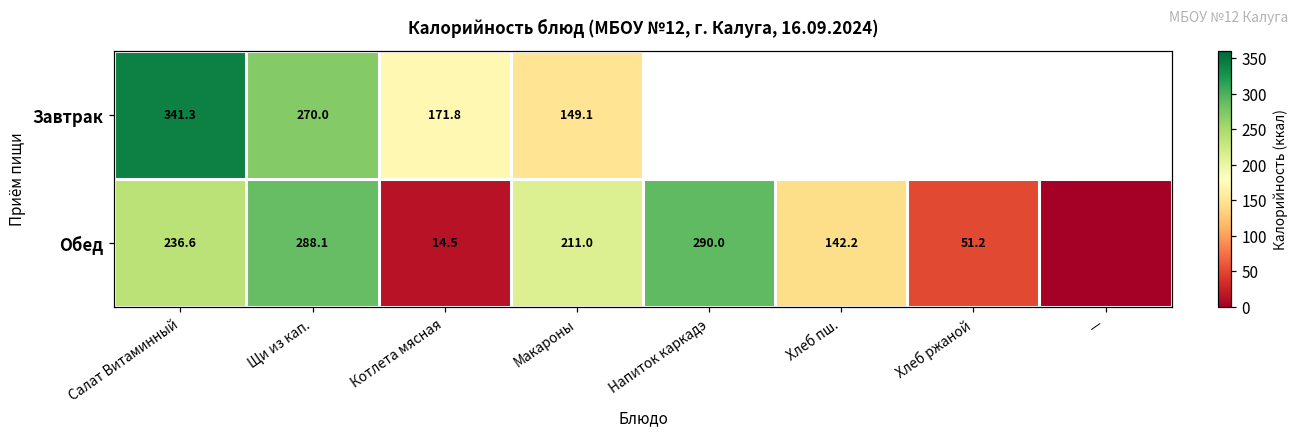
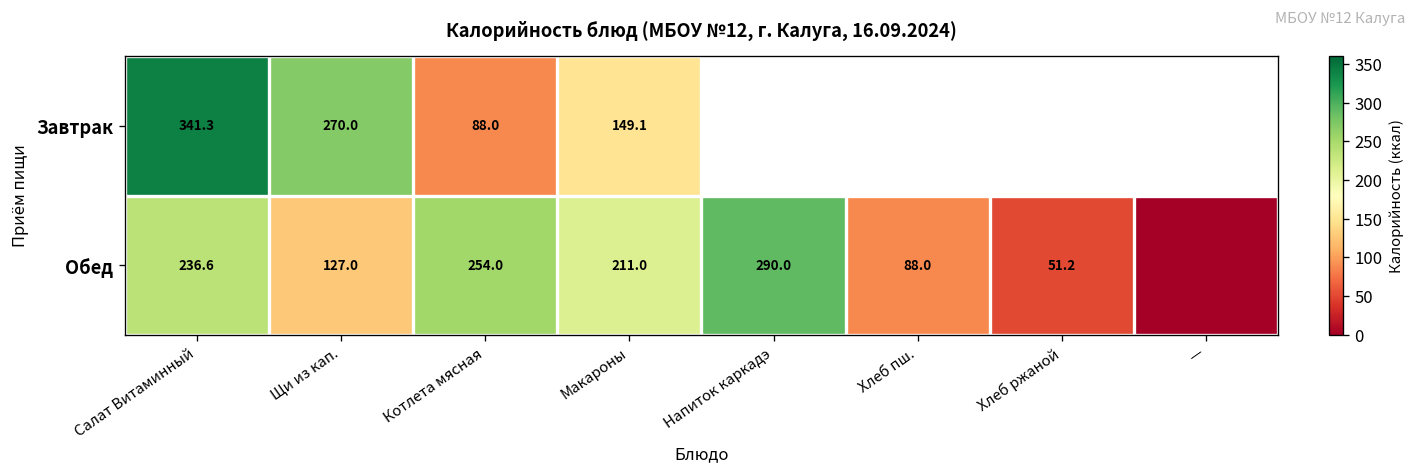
Завтрак, Котлета мясная: 171.8 -> 88.0
Обед, Щи из кап.: 288.1 -> 127.0
Обед, Котлета мясная: 14.5 -> 254.0
Обед, Хлеб пш.: 142.2 -> 88.0
